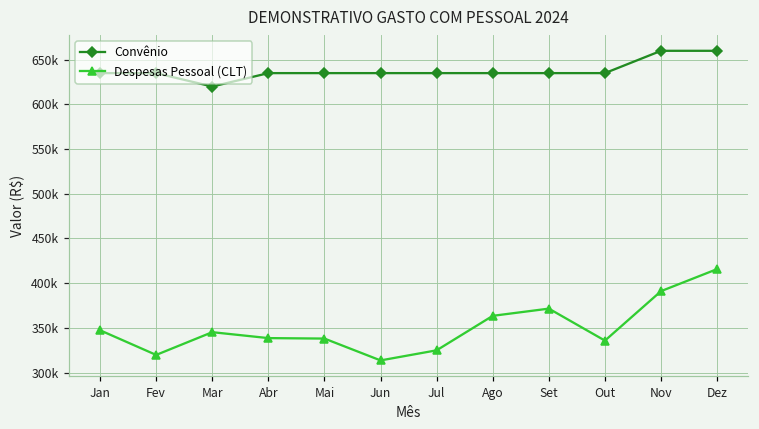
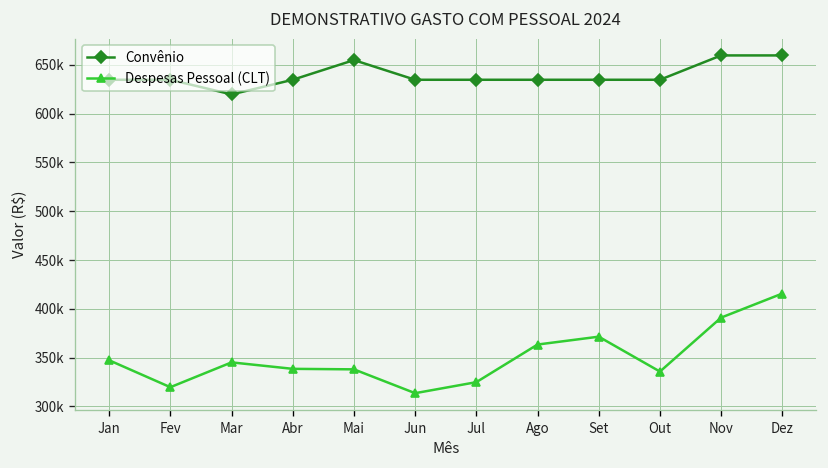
Convênio, Mai: 630000 -> 650000
